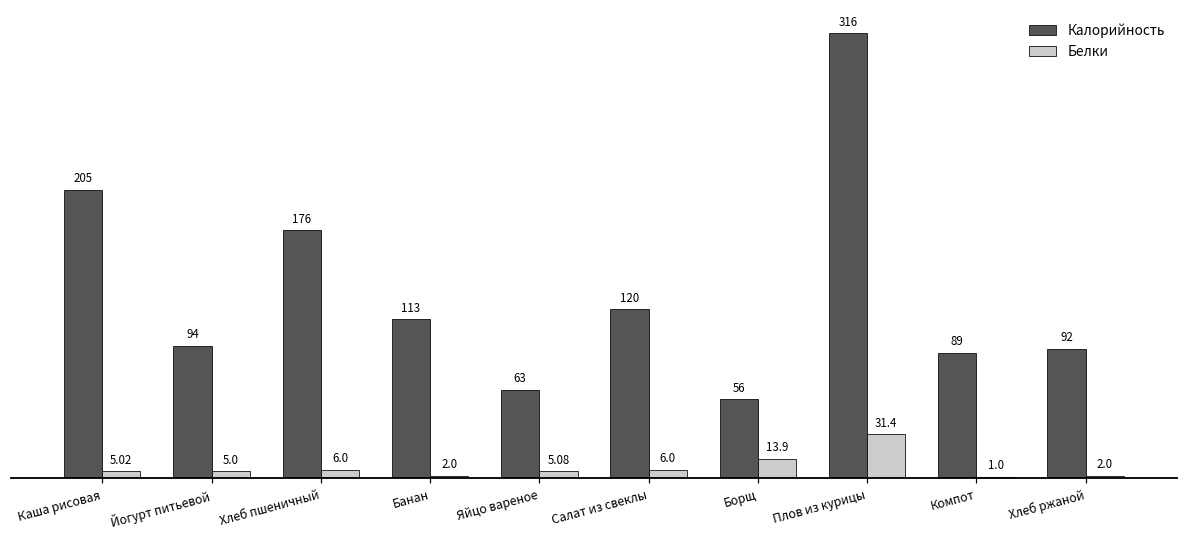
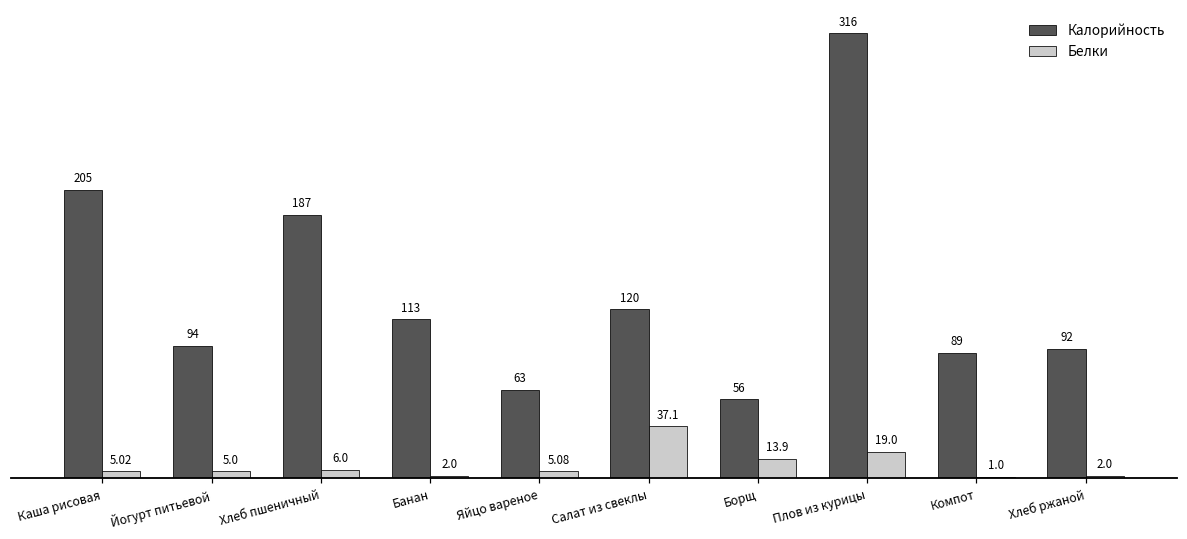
Калорийность, Хлеб пшеничный: 176 -> 187
Белки, Салат из свеклы: 6.0 -> 37.1
Белки, Плов из курицы: 31.4 -> 19.0
